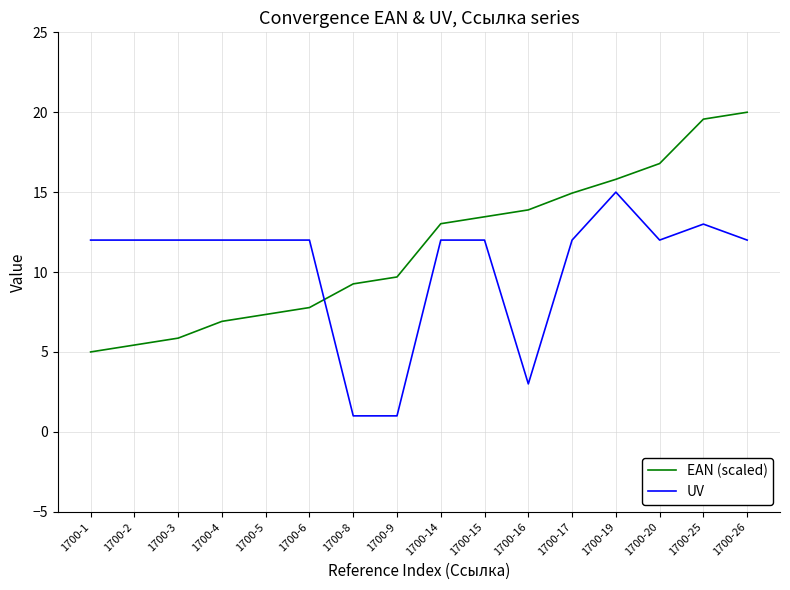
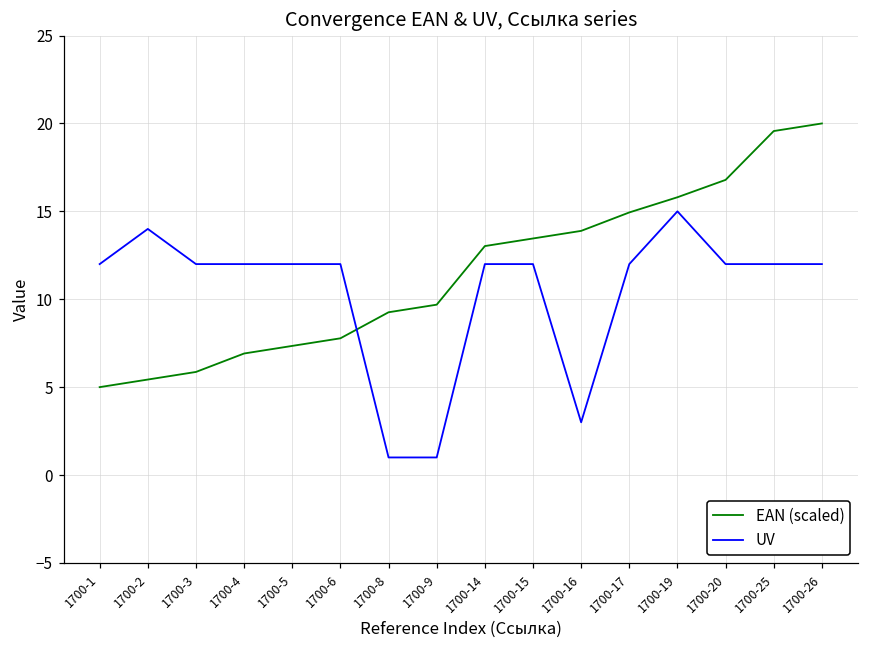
UV, 1700-2: 12 -> 14
UV, 1700-25: 13 -> 12
